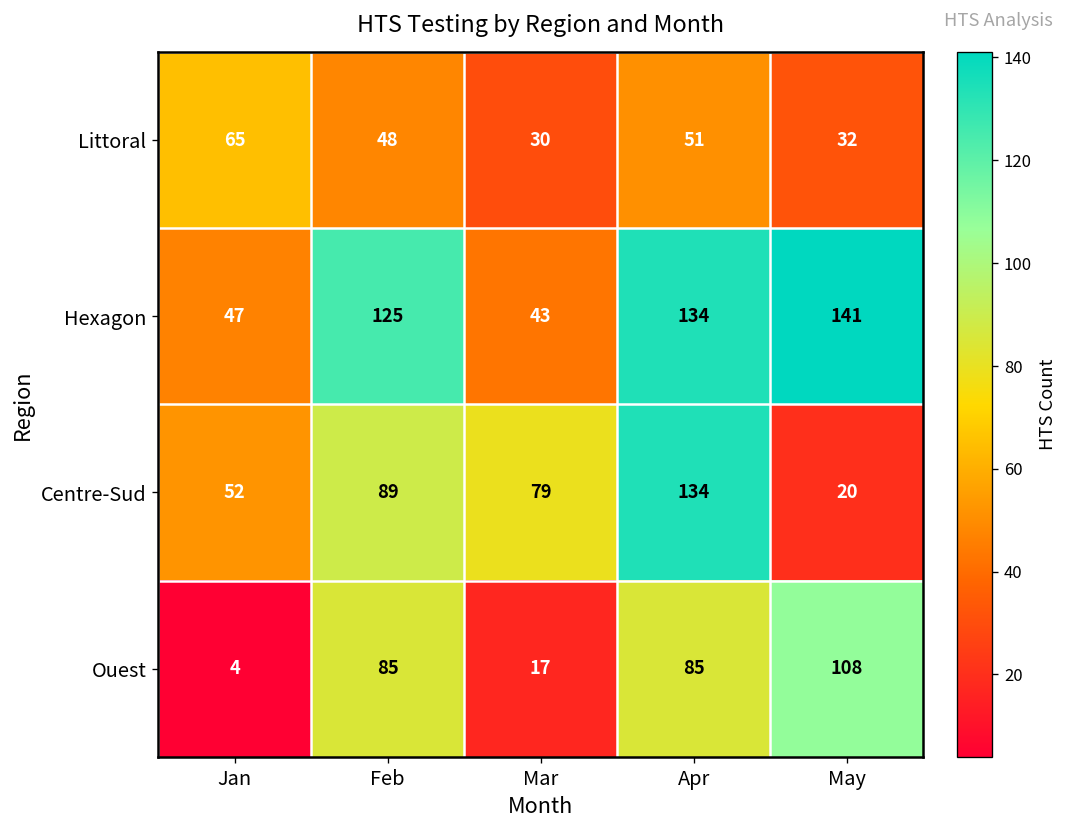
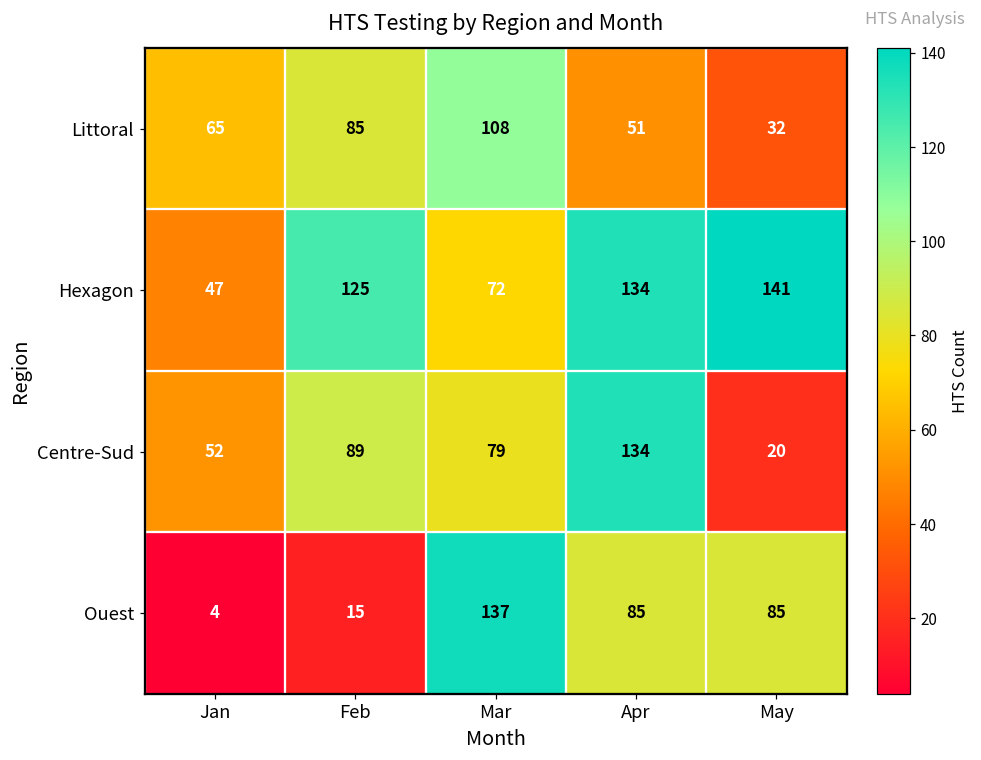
Littoral, Feb: 48 -> 85
Littoral, Mar: 30 -> 108
Hexagon, Mar: 43 -> 72
Ouest, Feb: 85 -> 15
Ouest, Mar: 17 -> 137
Ouest, May: 108 -> 85
